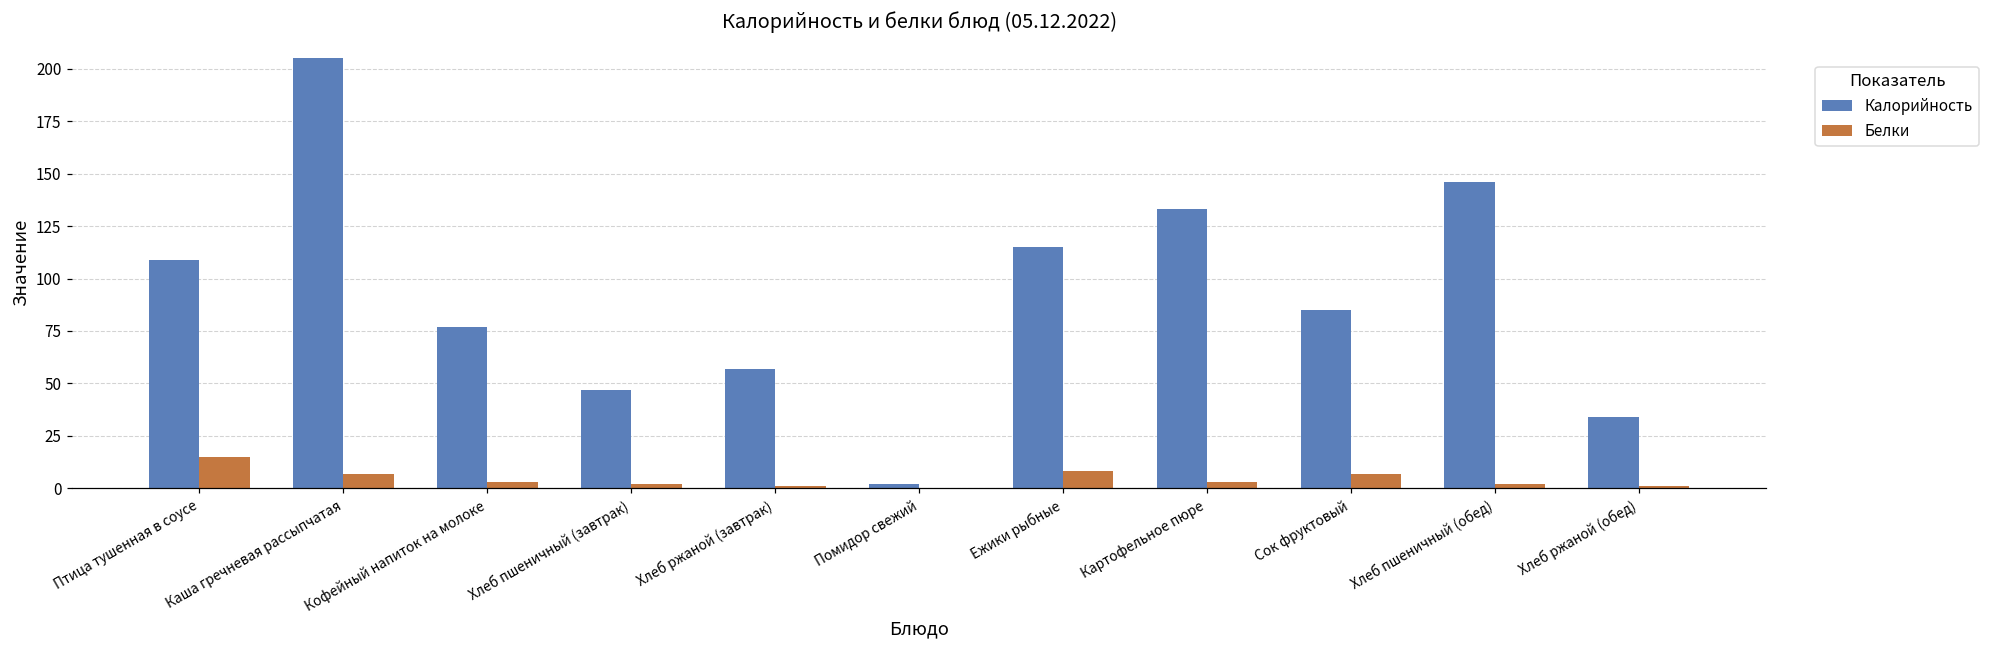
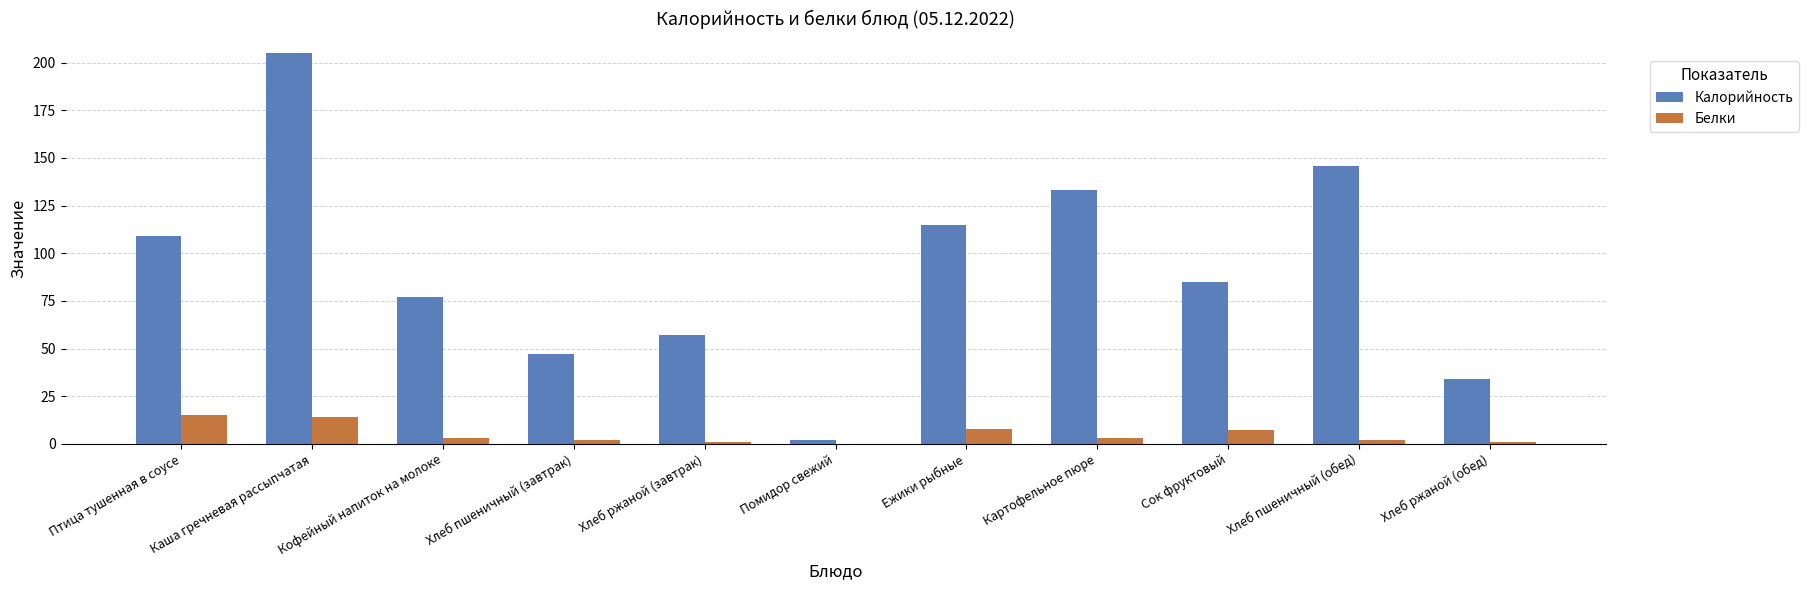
Белки, Каша гречневая рассыпчатая: 7 -> 14
